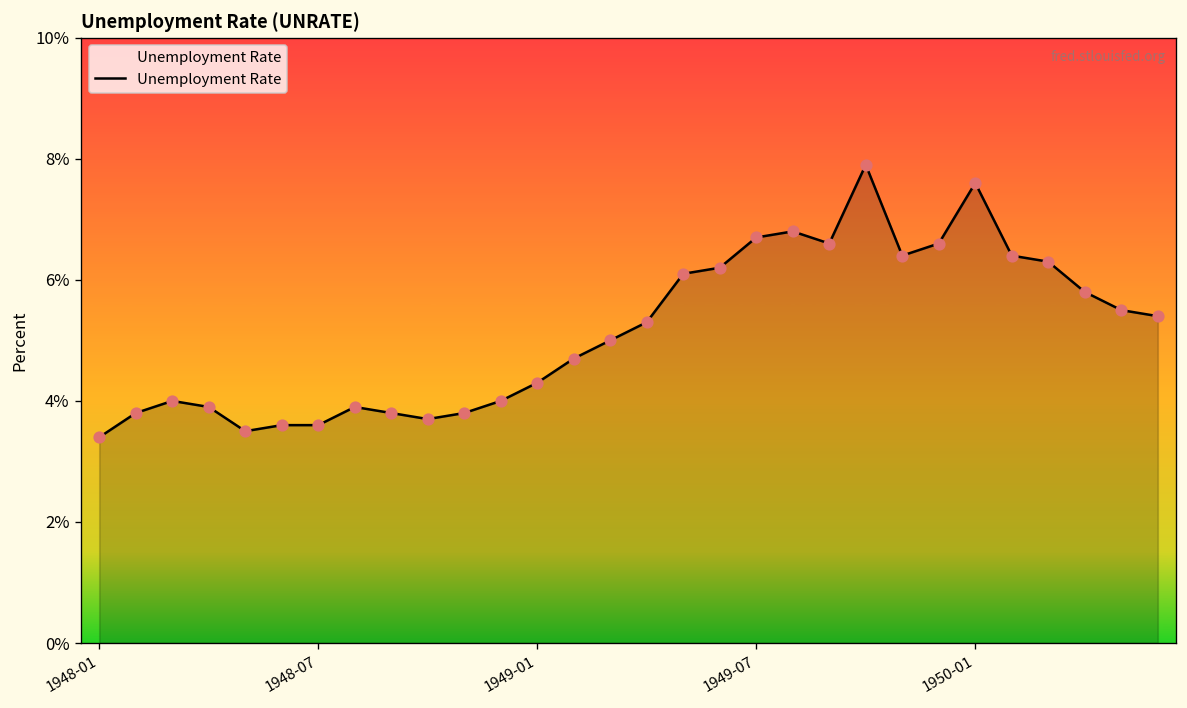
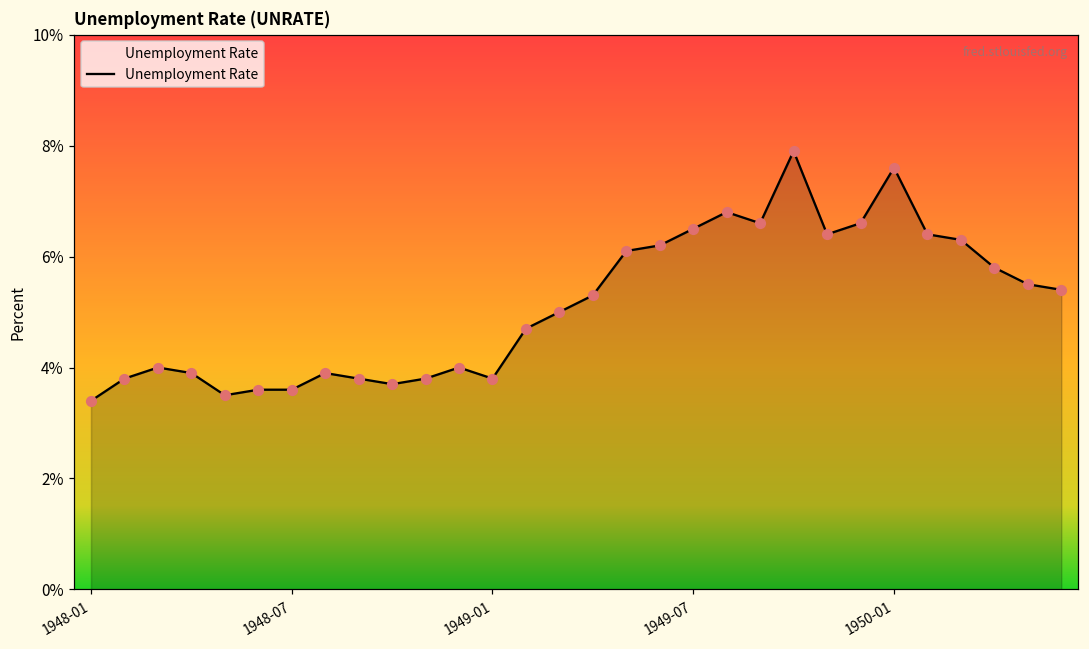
1949-01: 4.3% -> 3.8%
1949-07: 6.7% -> 6.5%
